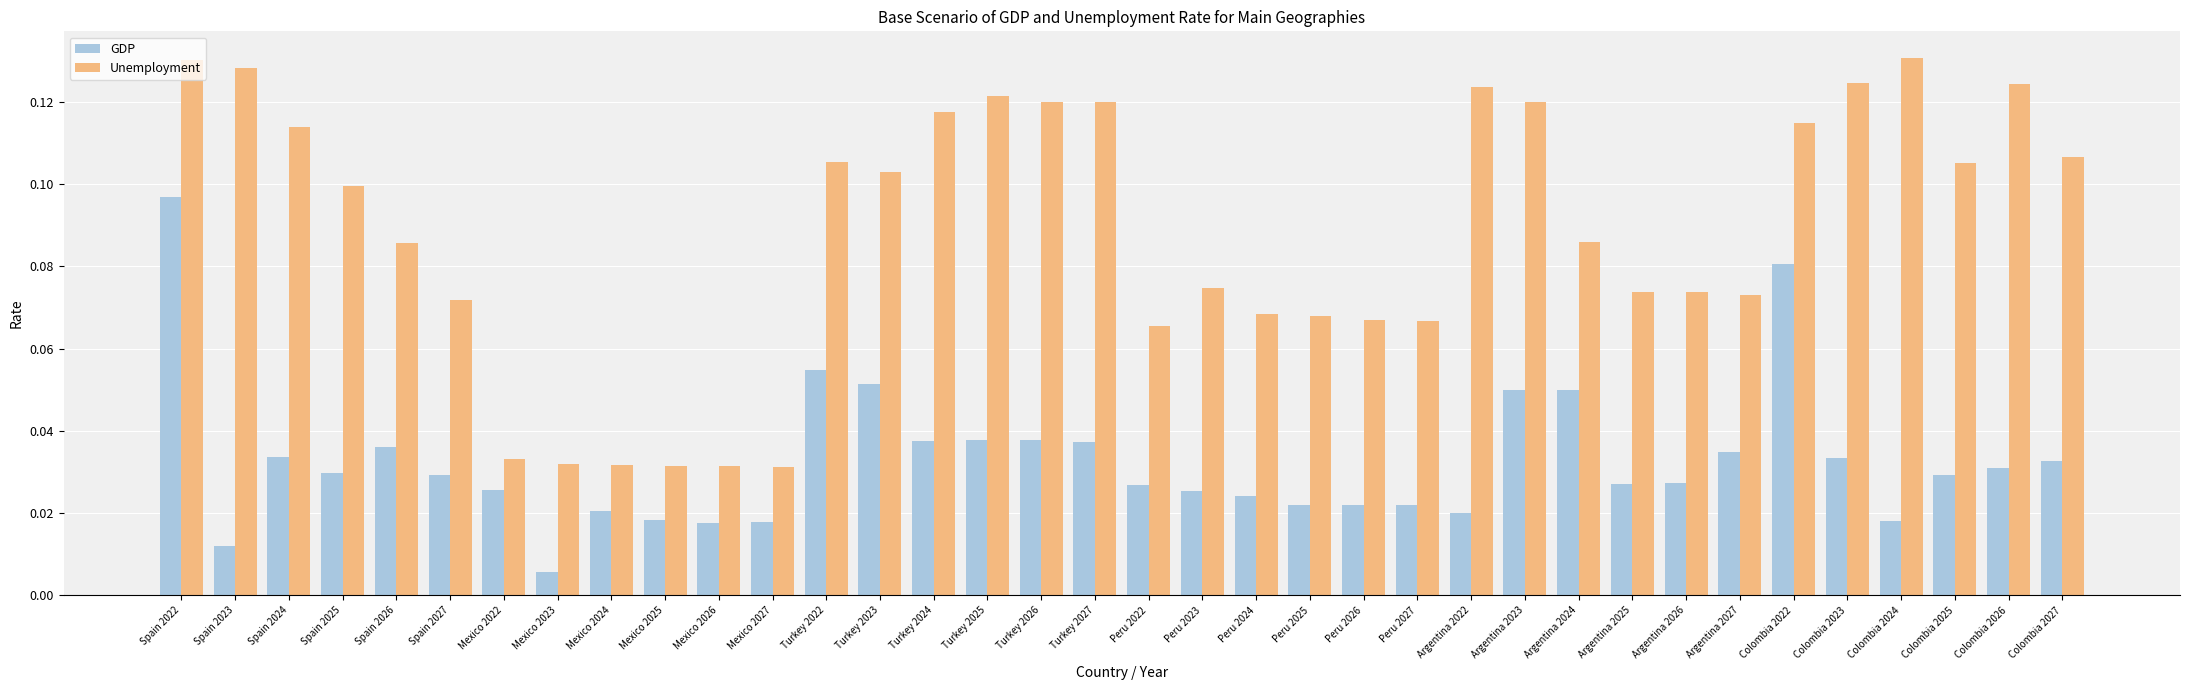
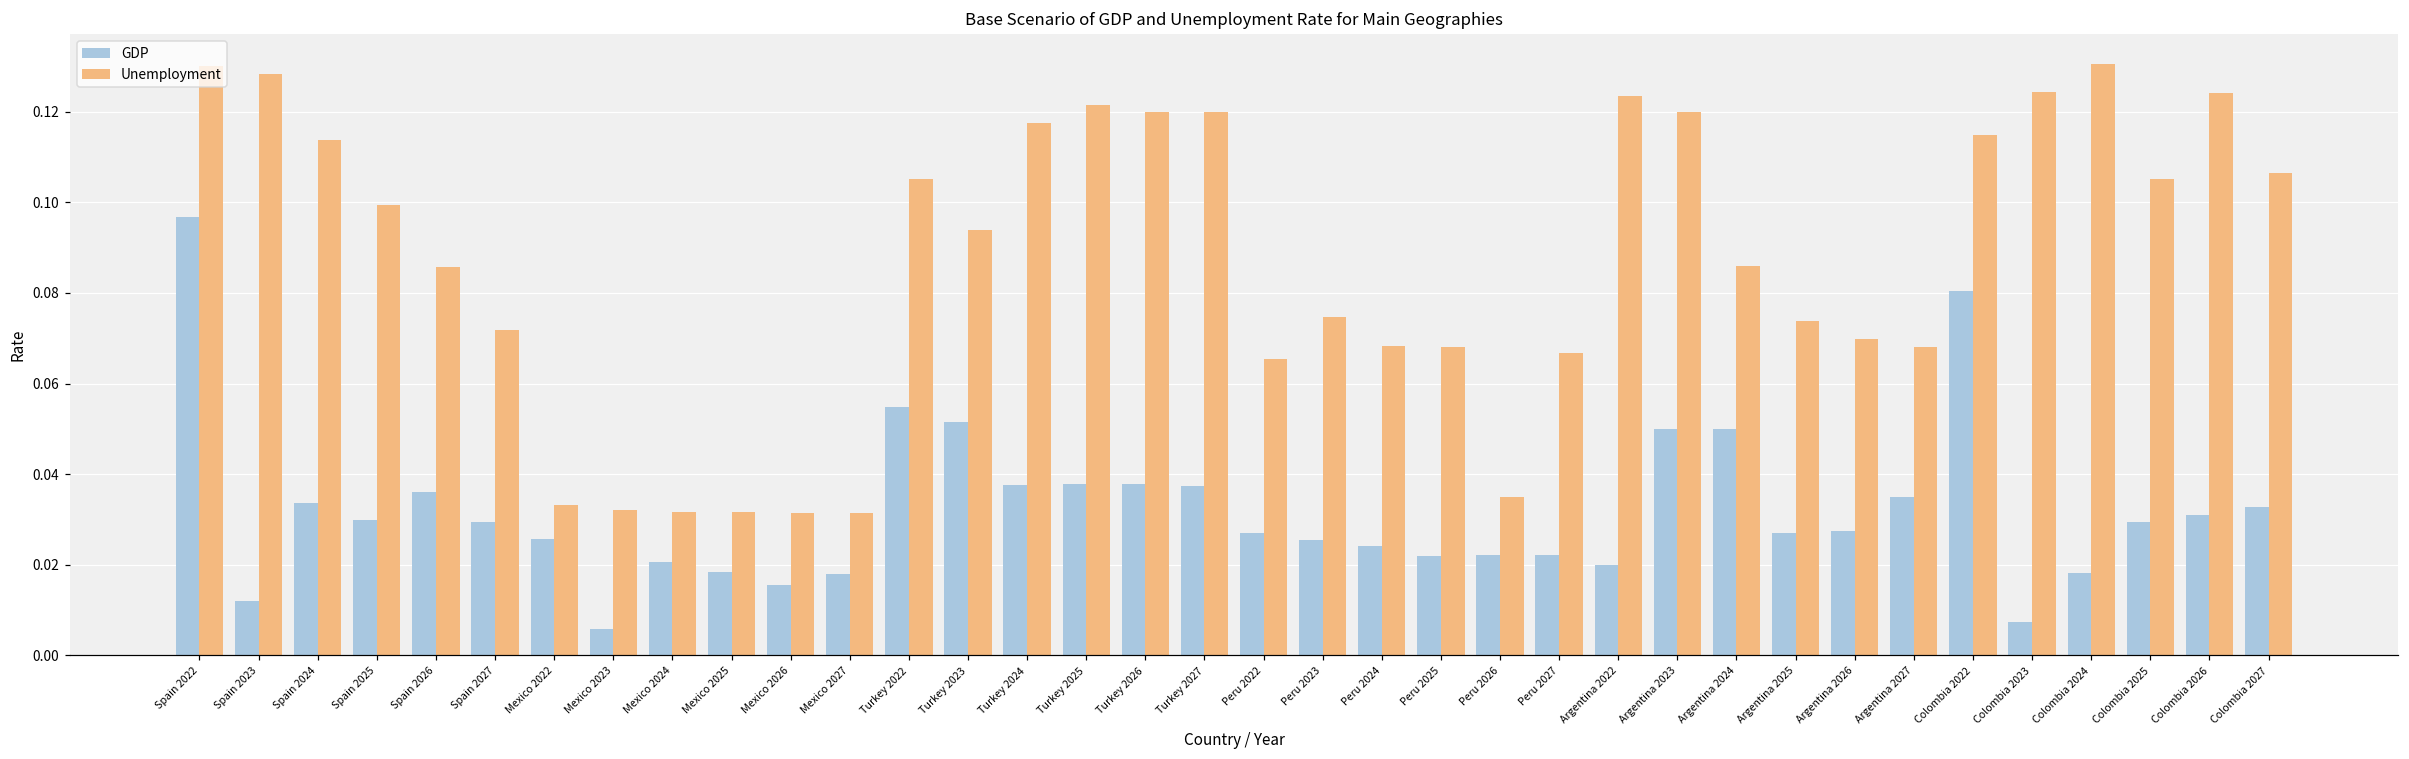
GDP, Mexico 2026: 0.018 -> 0.015
Unemployment, Turkey 2023: 0.103 -> 0.094
Unemployment, Peru 2026: 0.067 -> 0.035
Unemployment, Argentina 2026: 0.074 -> 0.070
Unemployment, Argentina 2027: 0.073 -> 0.068
GDP, Colombia 2023: 0.033 -> 0.007
